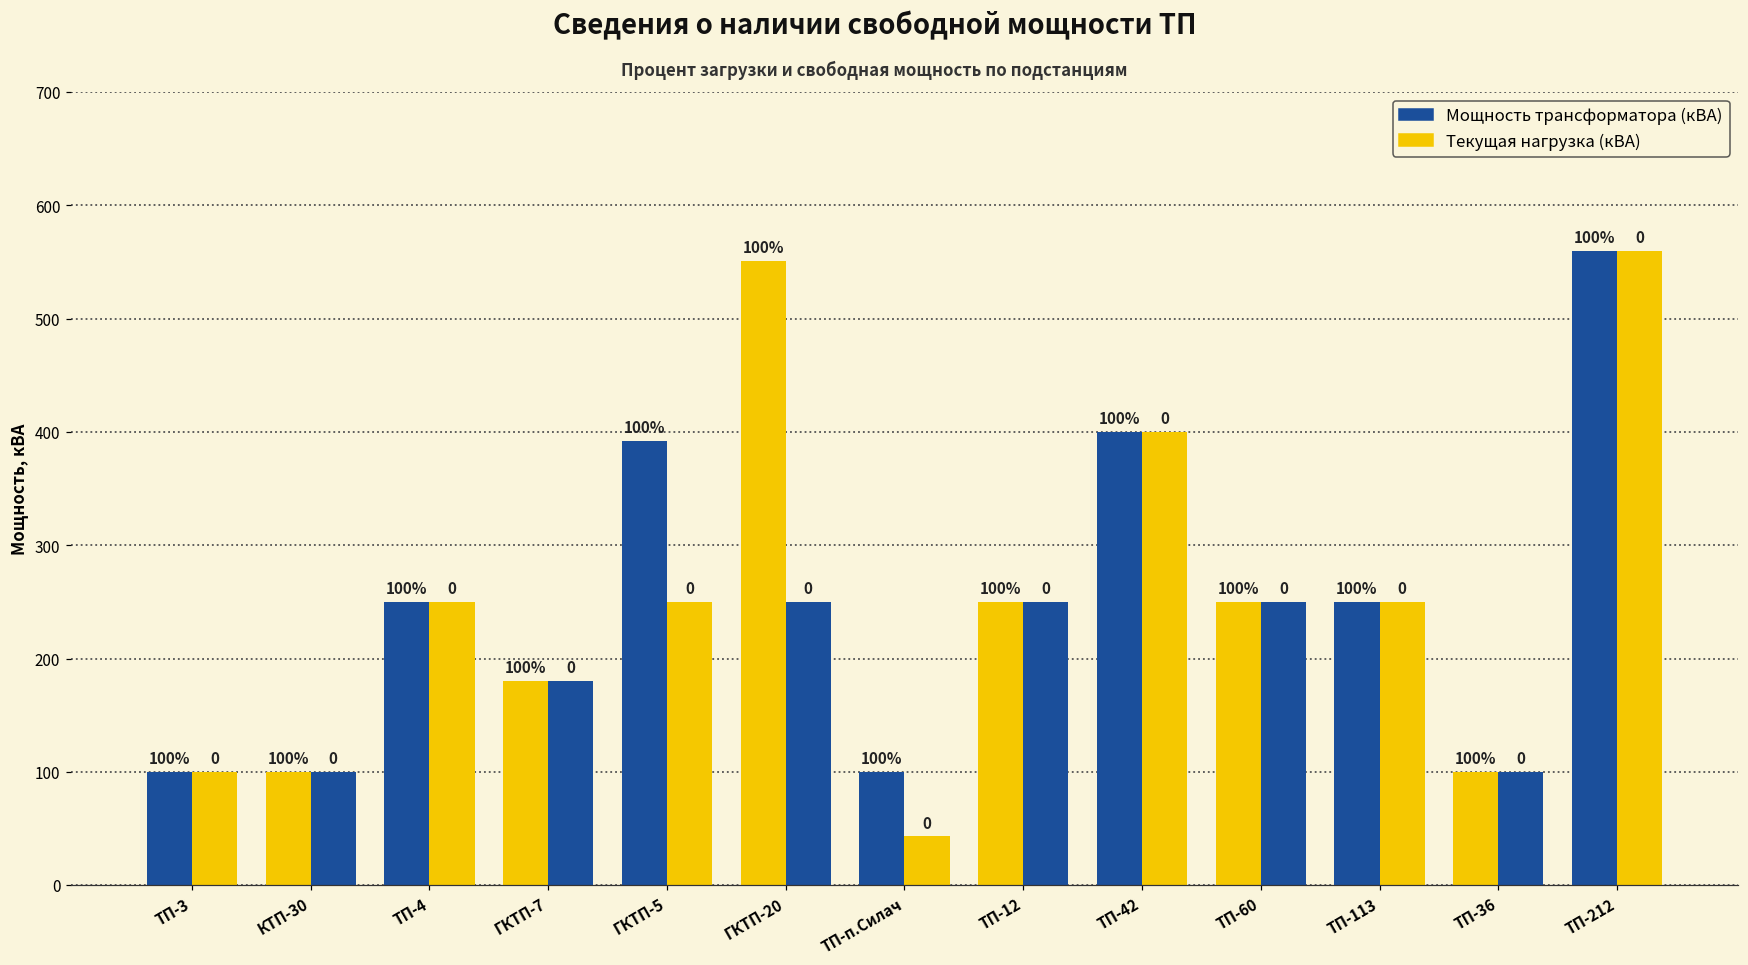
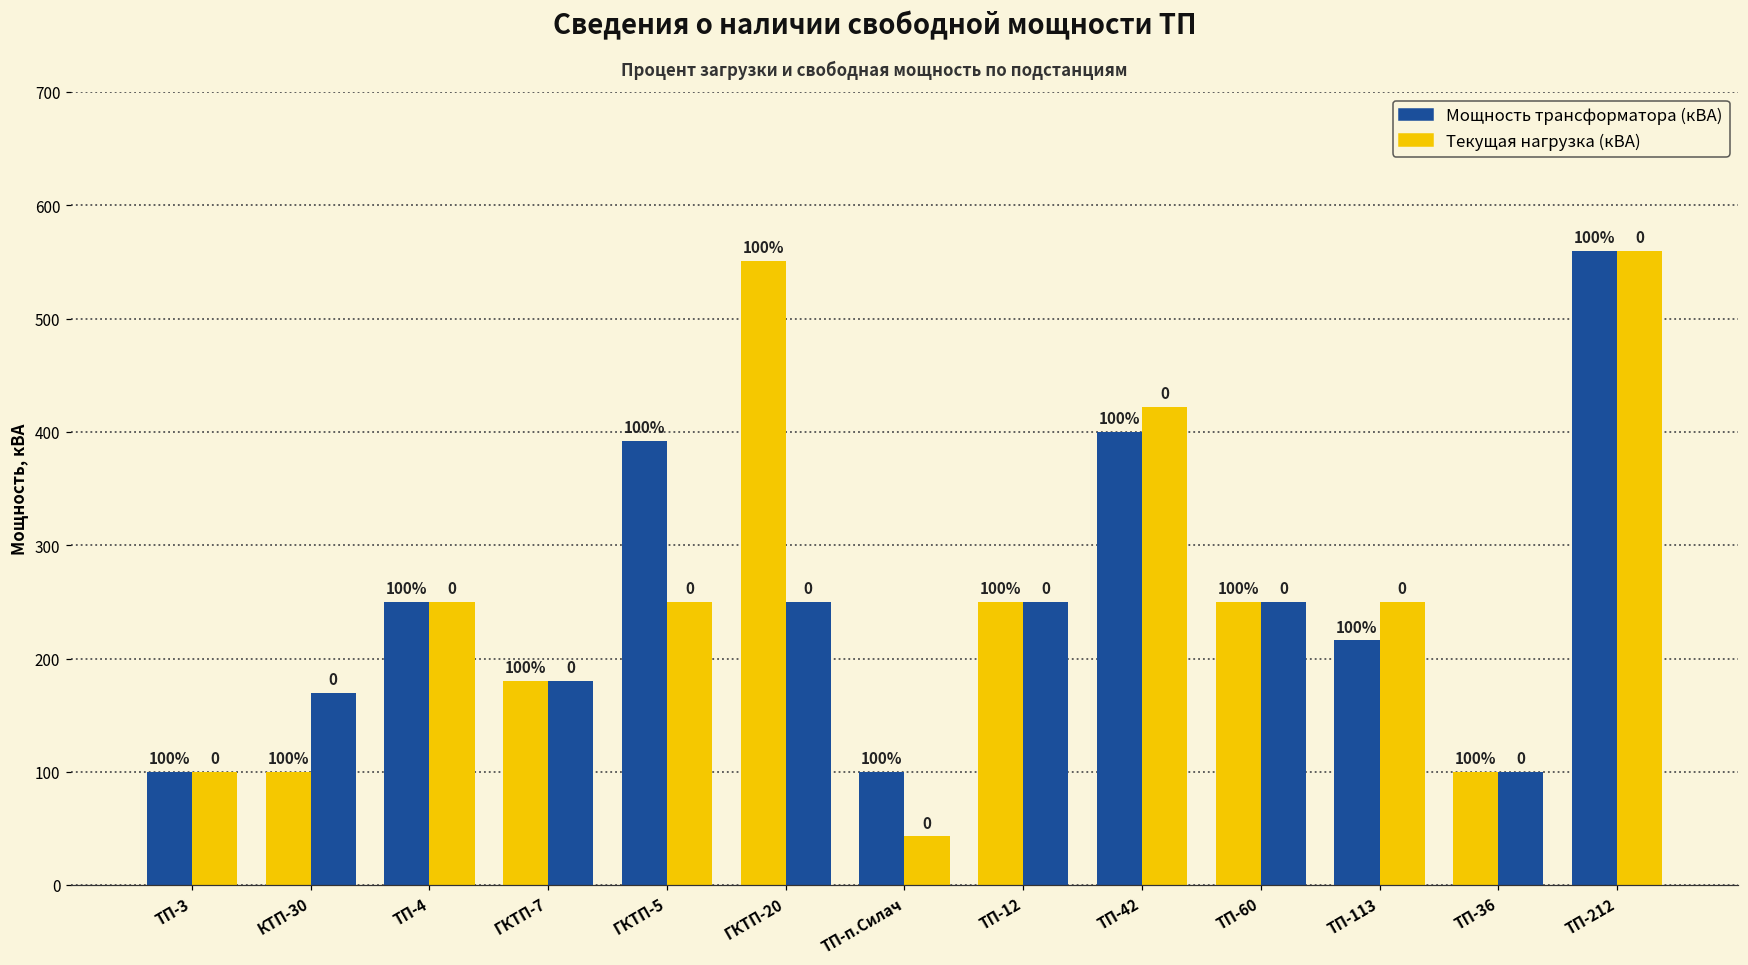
Текущая нагрузка (кВА), КТП-30: 100 -> 170
Текущая нагрузка (кВА), ТП-42: 400 -> 422
Мощность трансформатора (кВА), ТП-113: 250 -> 216
